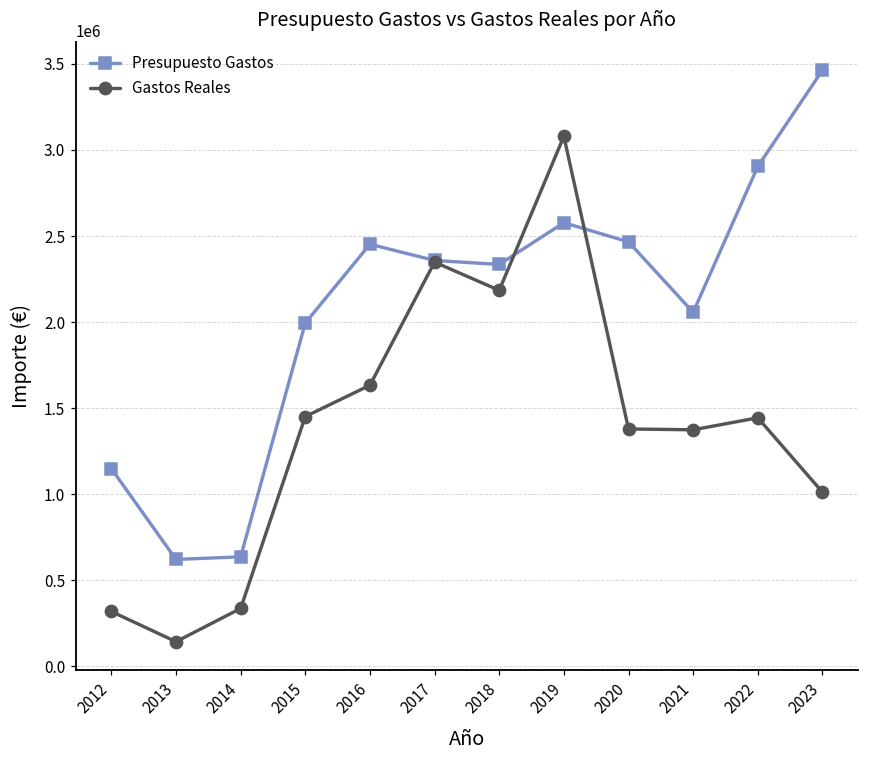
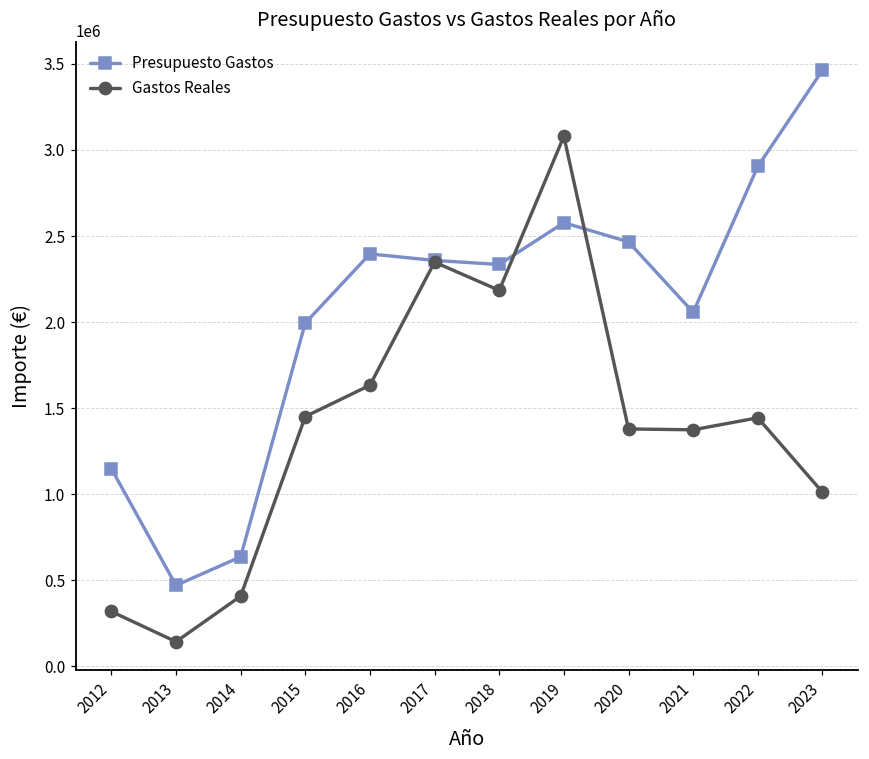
Presupuesto Gastos, 2013: 620000 -> 470000
Gastos Reales, 2014: 340000 -> 410000
Presupuesto Gastos, 2016: 2450000 -> 2400000
